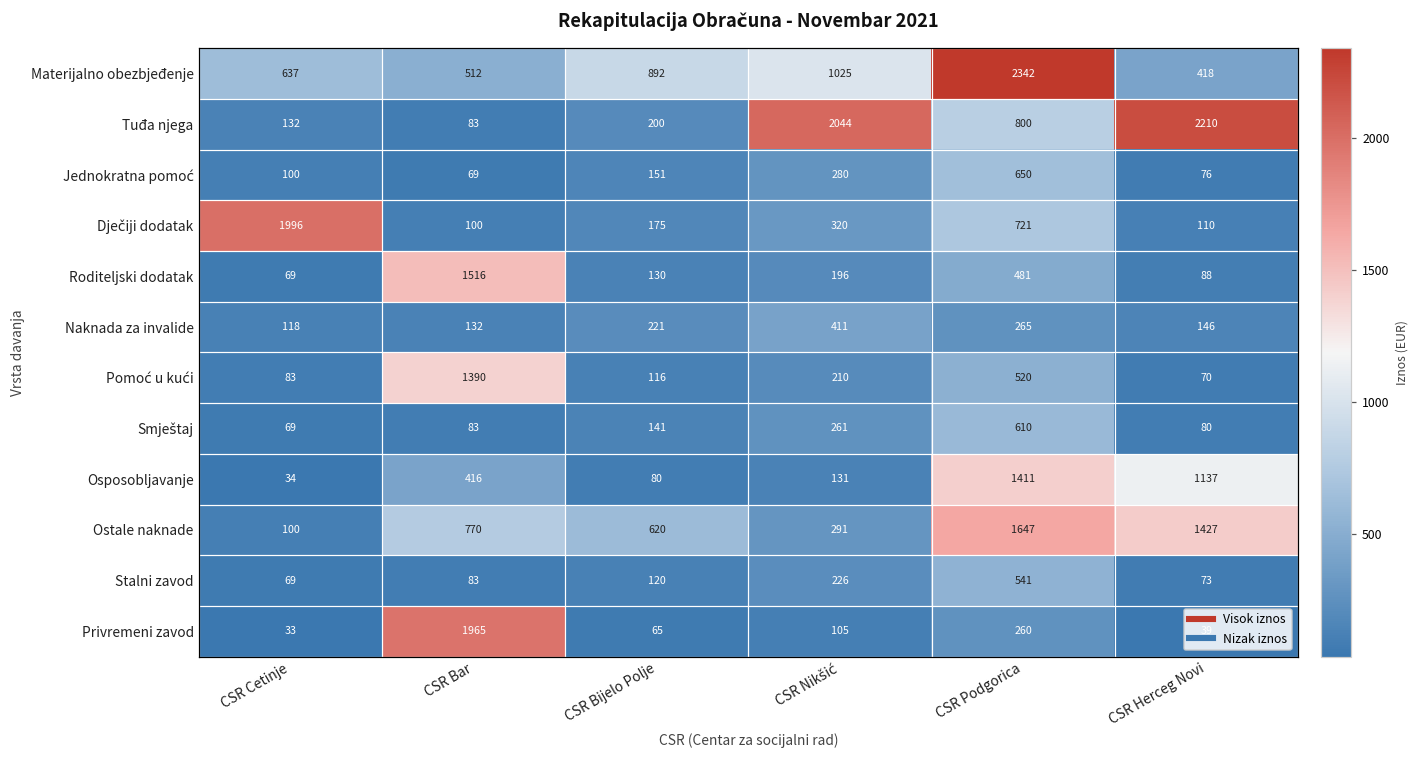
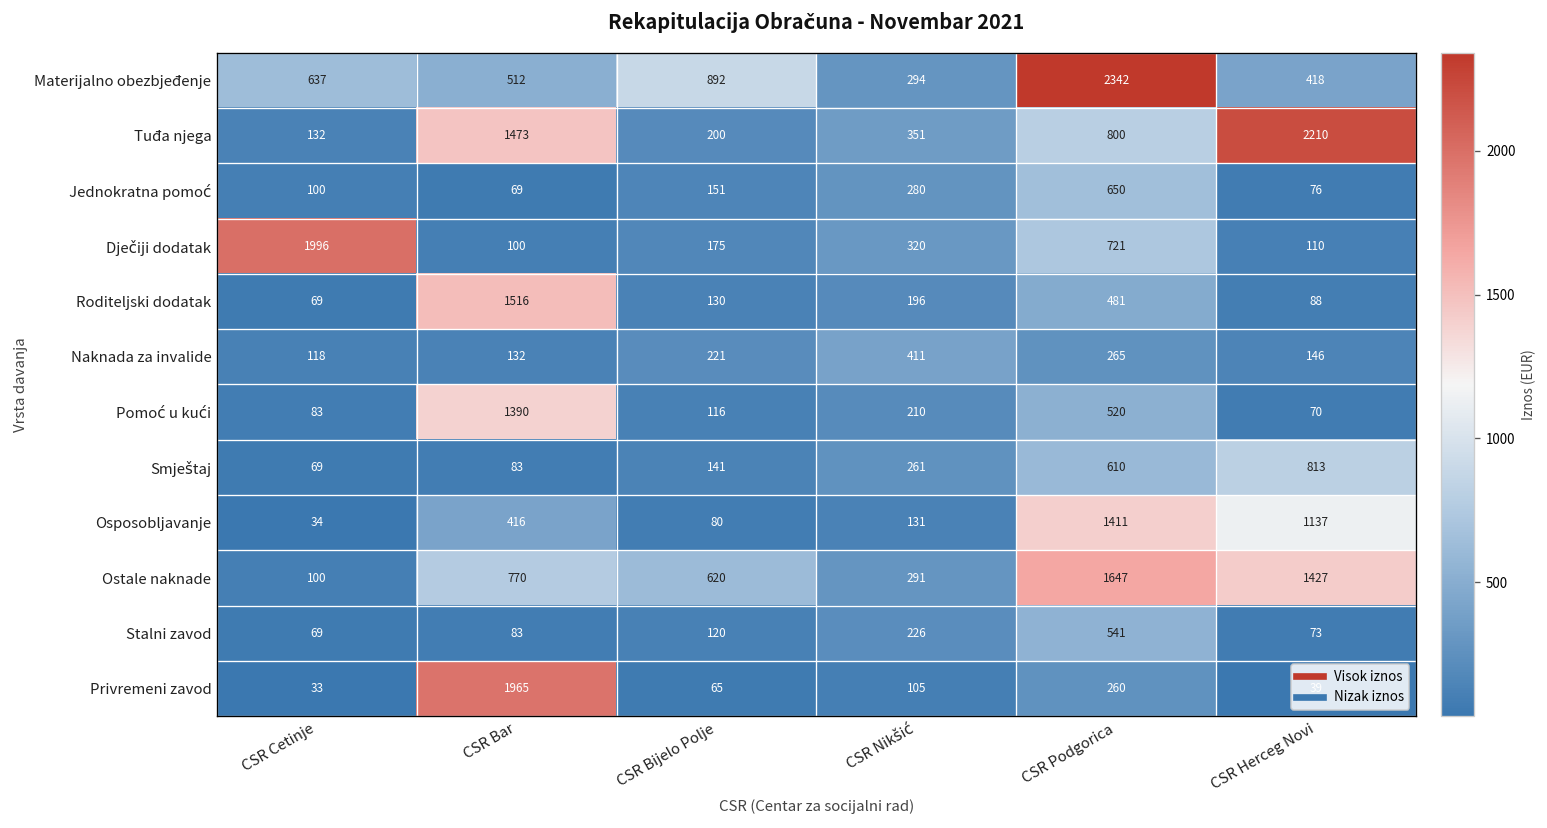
Materijalno obezbjeđenje, CSR Nikšić: 1025 -> 294
Tuđa njega, CSR Bar: 83 -> 1473
Tuđa njega, CSR Nikšić: 2044 -> 351
Smještaj, CSR Herceg Novi: 80 -> 813
